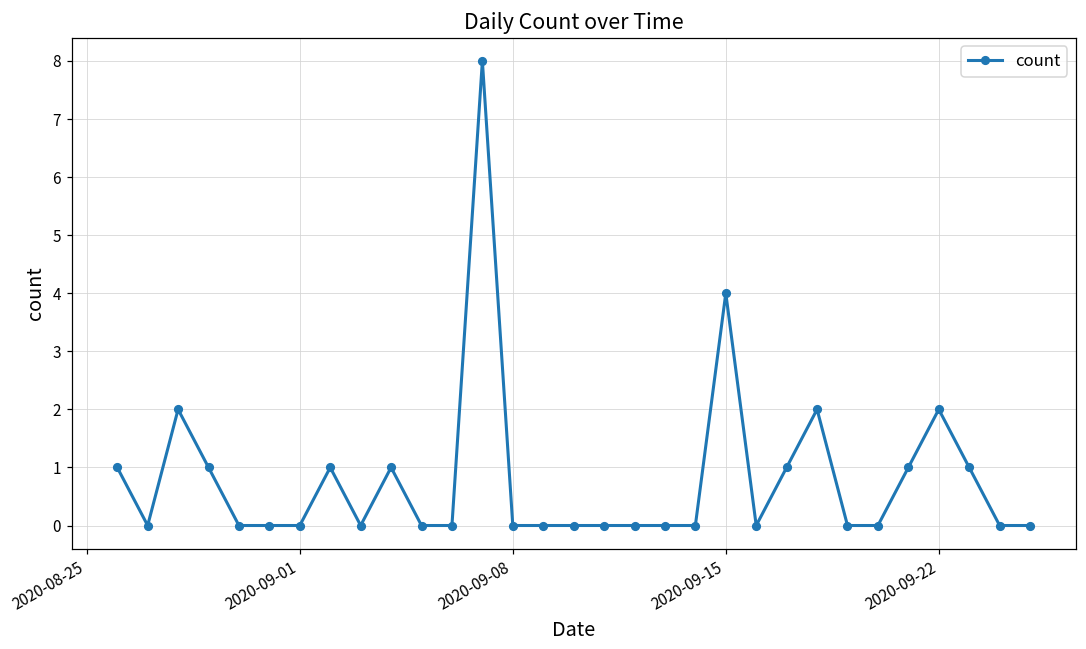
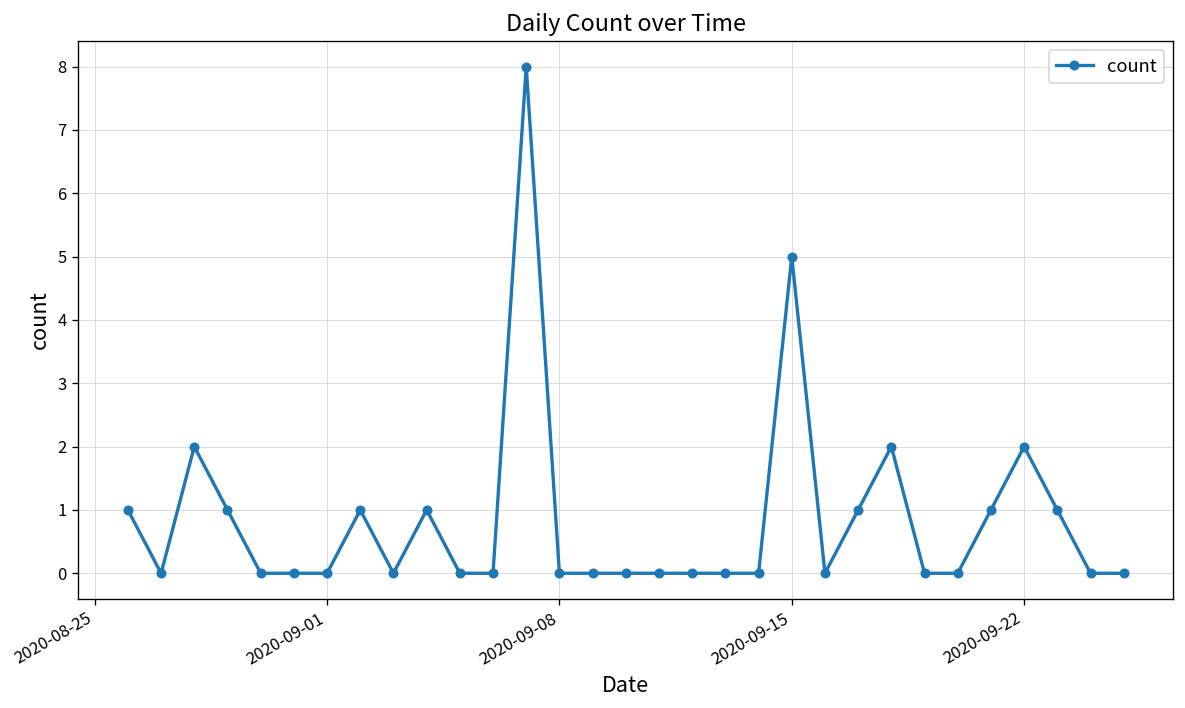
2020-09-15: 4 -> 5
